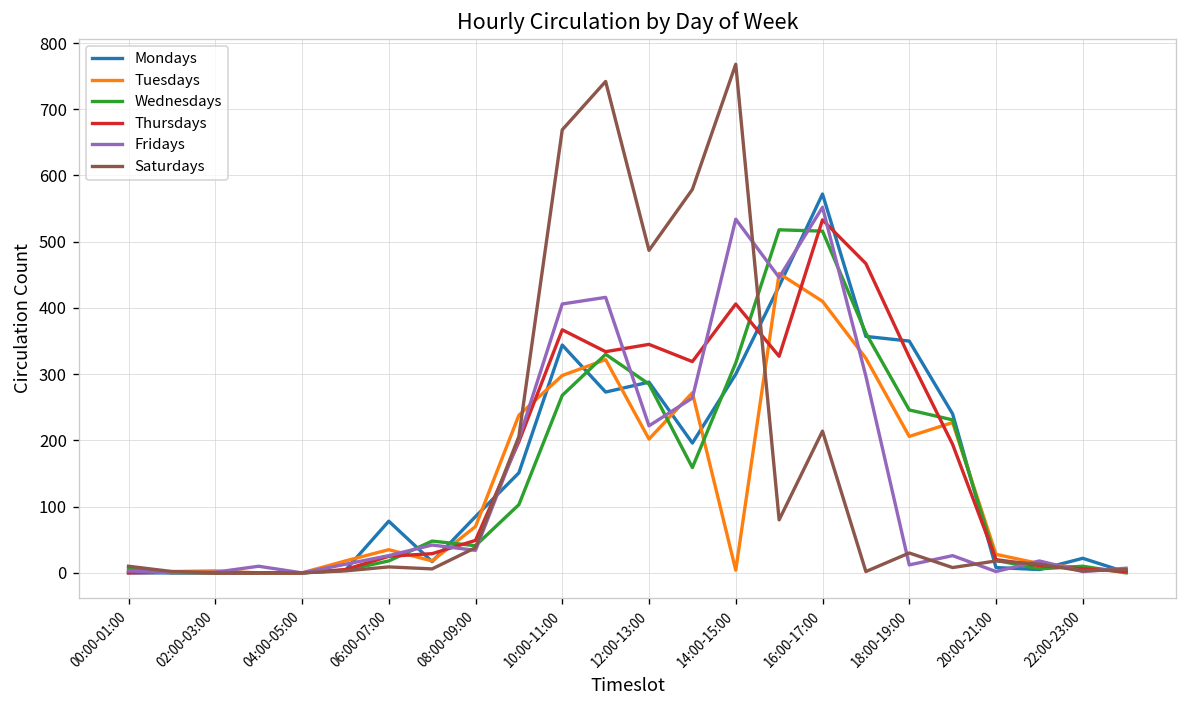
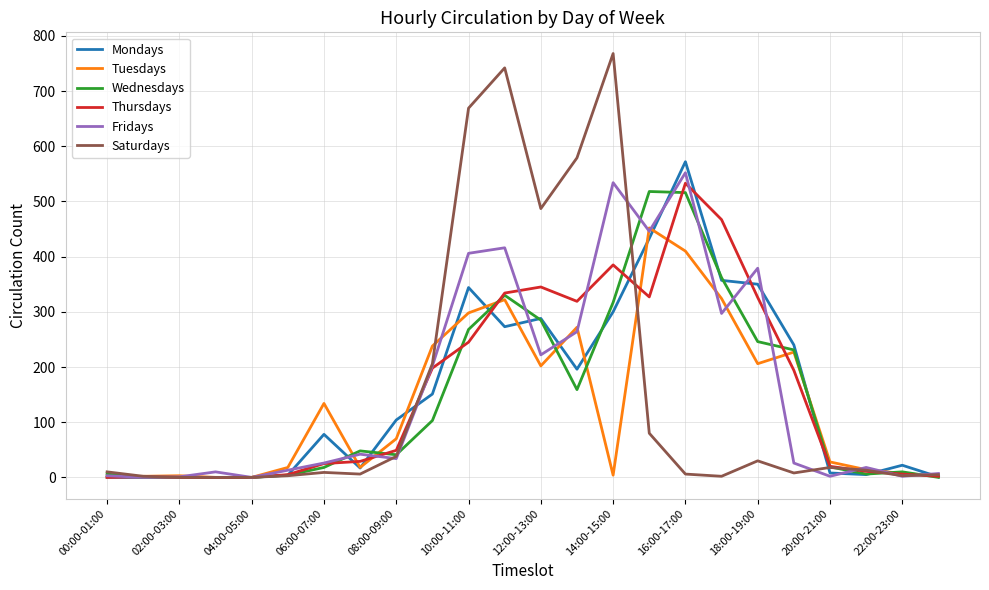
Tuesdays, 06:00-07:00: 40 -> 130
Mondays, 08:00-09:00: 90 -> 100
Thursdays, 10:00-11:00: 370 -> 250
Thursdays, 14:00-15:00: 410 -> 390
Saturdays, 16:00-17:00: 210 -> 10
Fridays, 18:00-19:00: 10 -> 380
